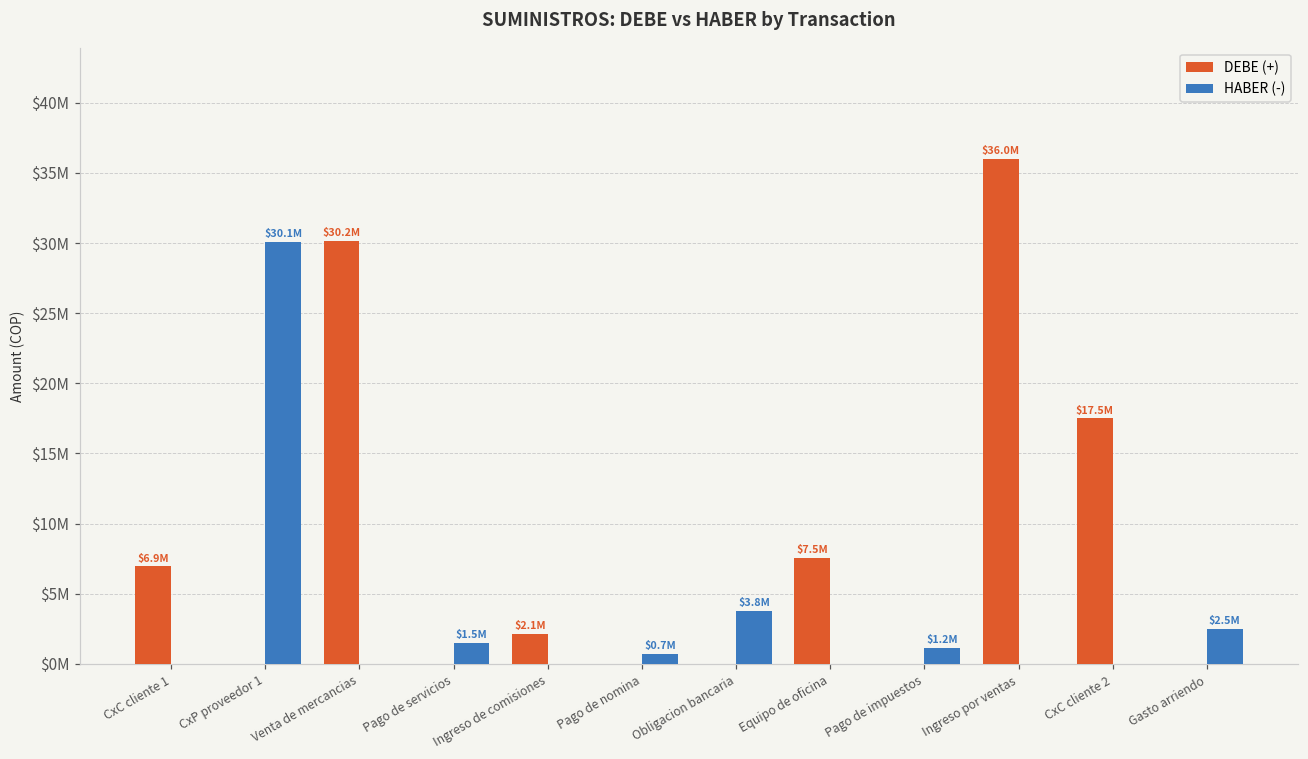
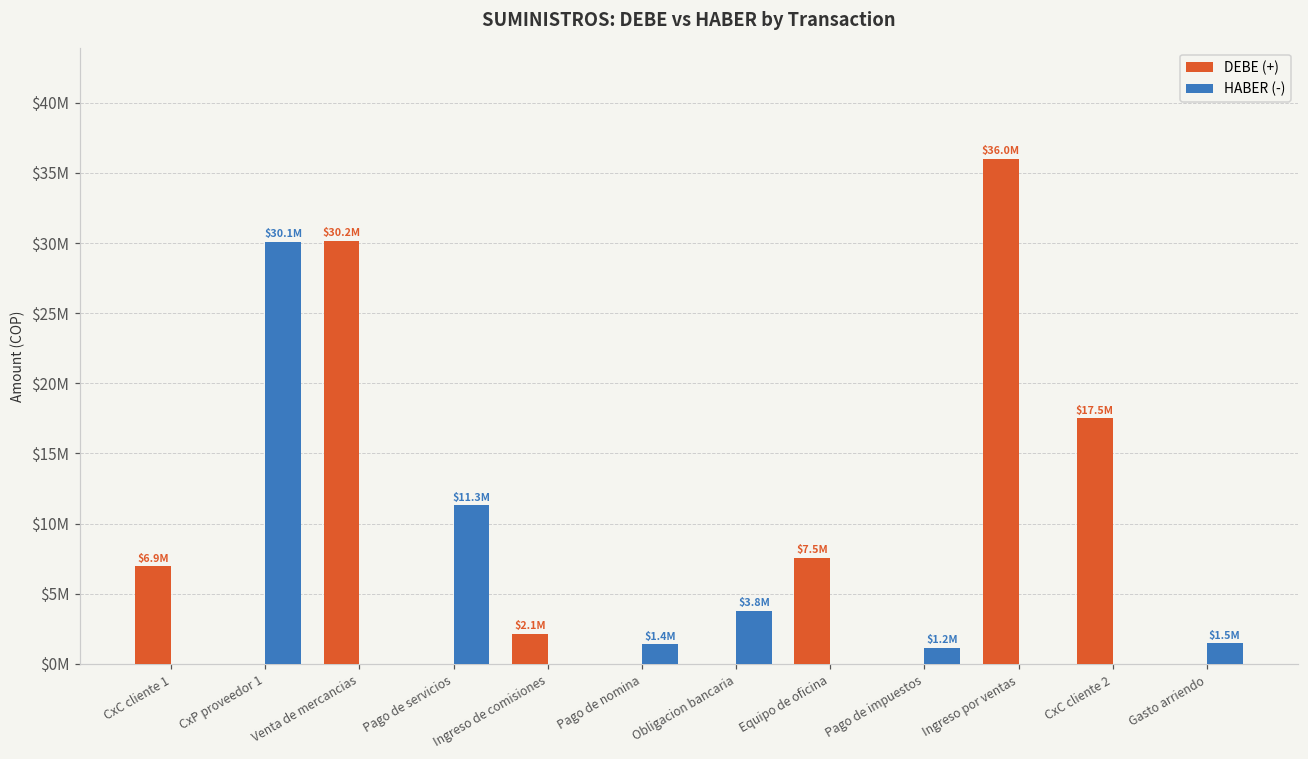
HABER (-), Pago de servicios: $1.5M -> $11.3M
HABER (-), Pago de nomina: $0.7M -> $1.4M
HABER (-), Gasto arriendo: $2.5M -> $1.5M
